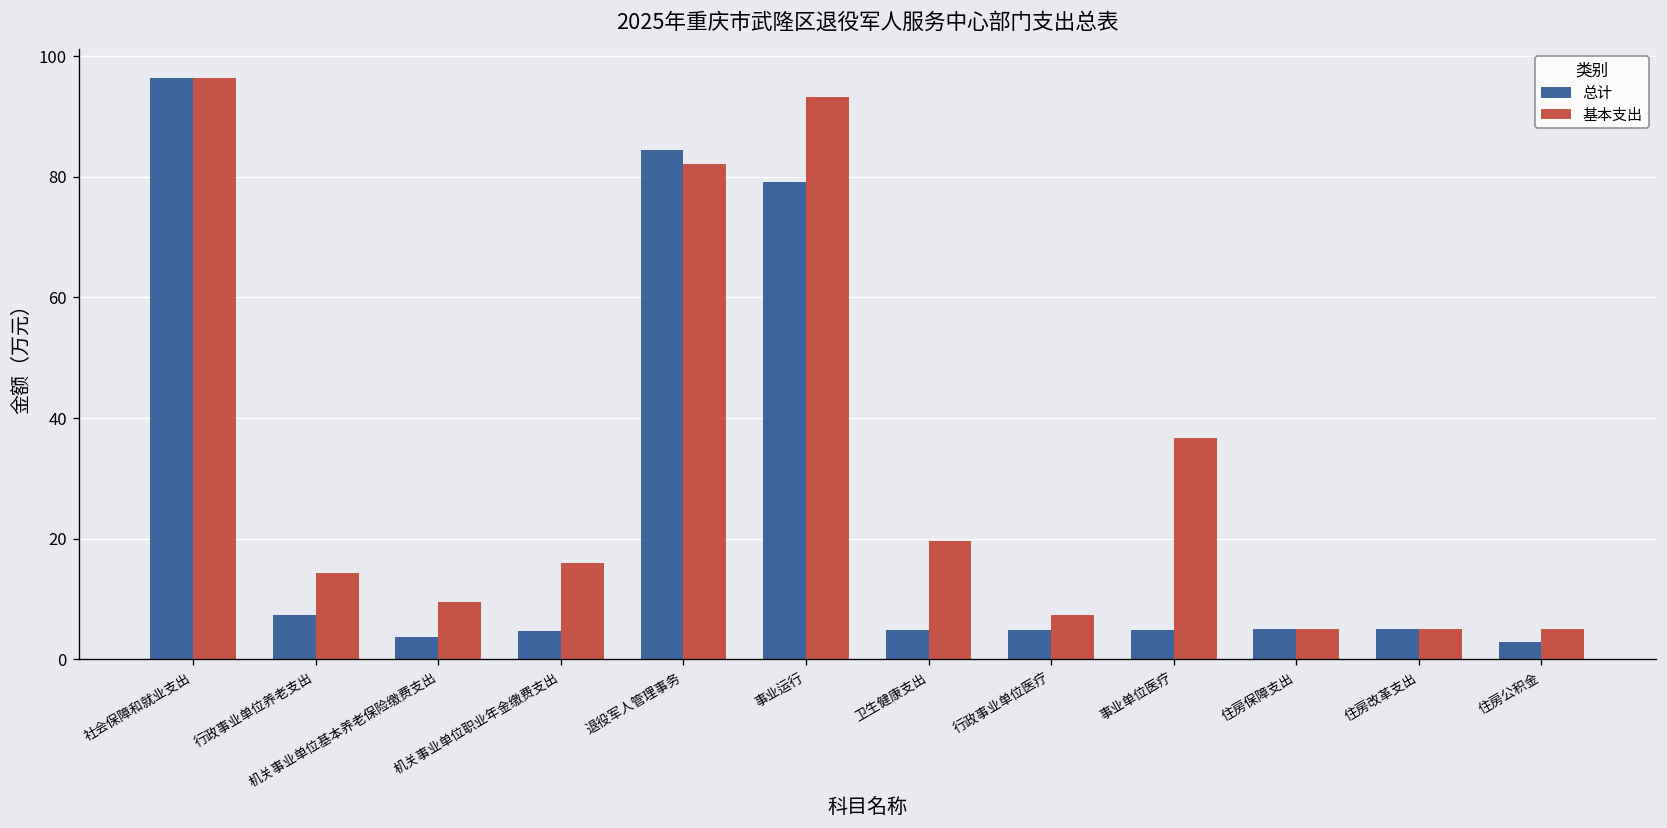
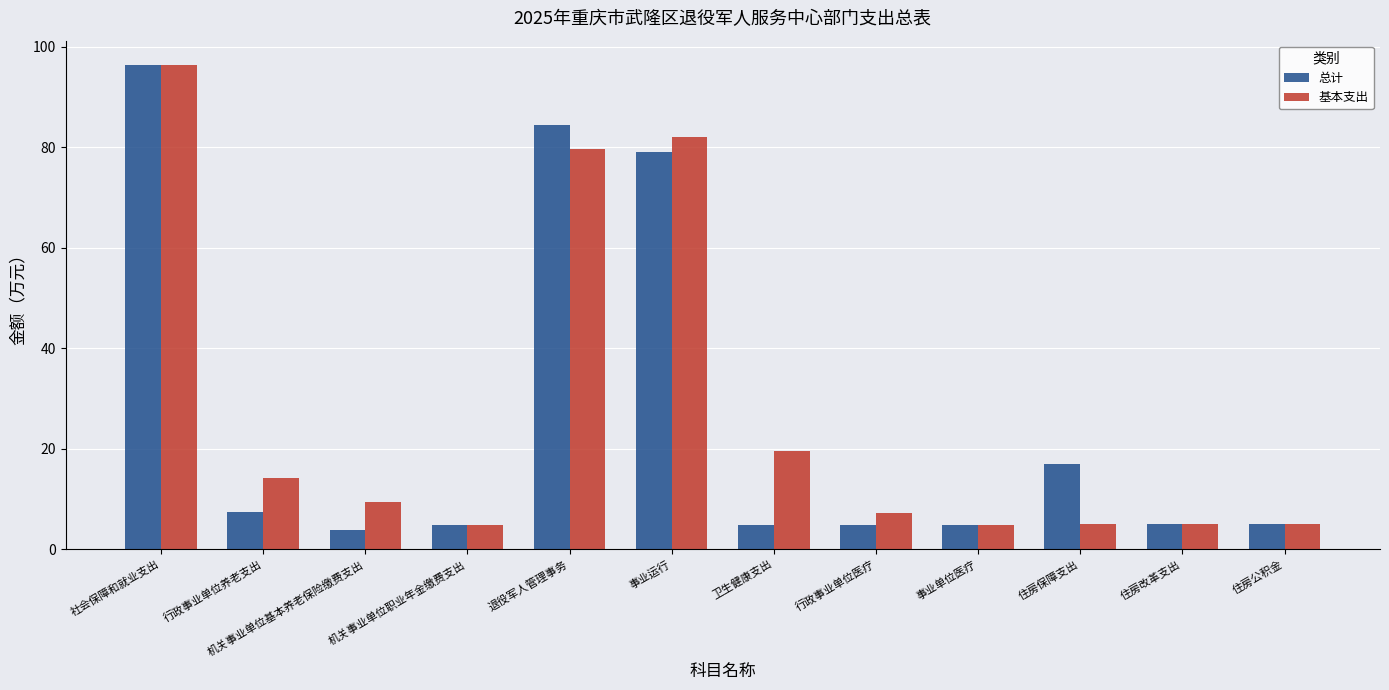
基本支出, 机关事业单位职业年金缴费支出: 16 -> 5
基本支出, 退役军人管理事务: 82 -> 80
基本支出, 事业运行: 93 -> 82
基本支出, 事业单位医疗: 37 -> 5
总计, 住房保障支出: 5 -> 17
总计, 住房公积金: 3 -> 5
